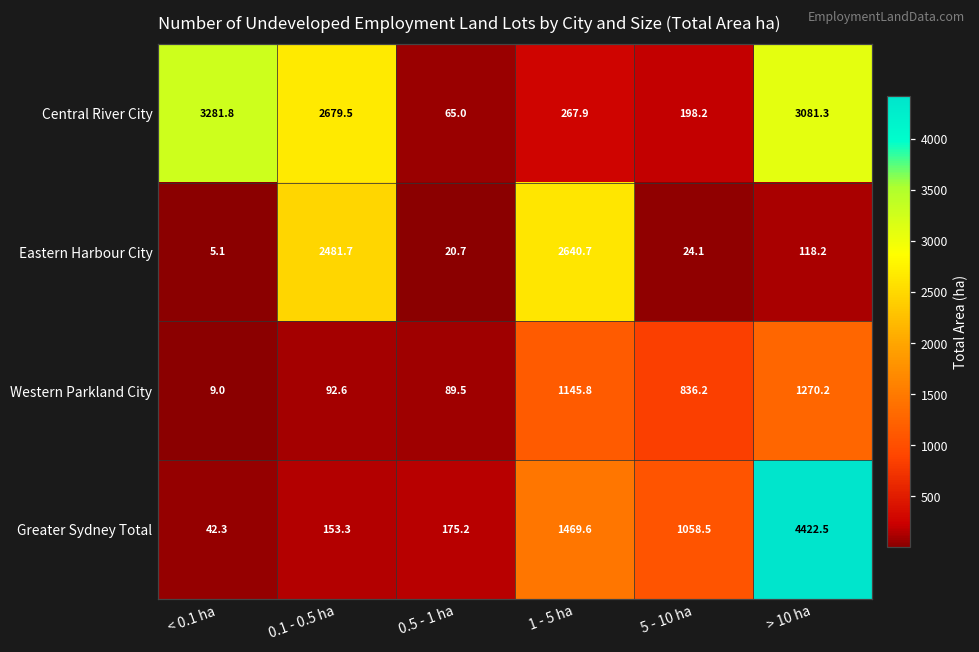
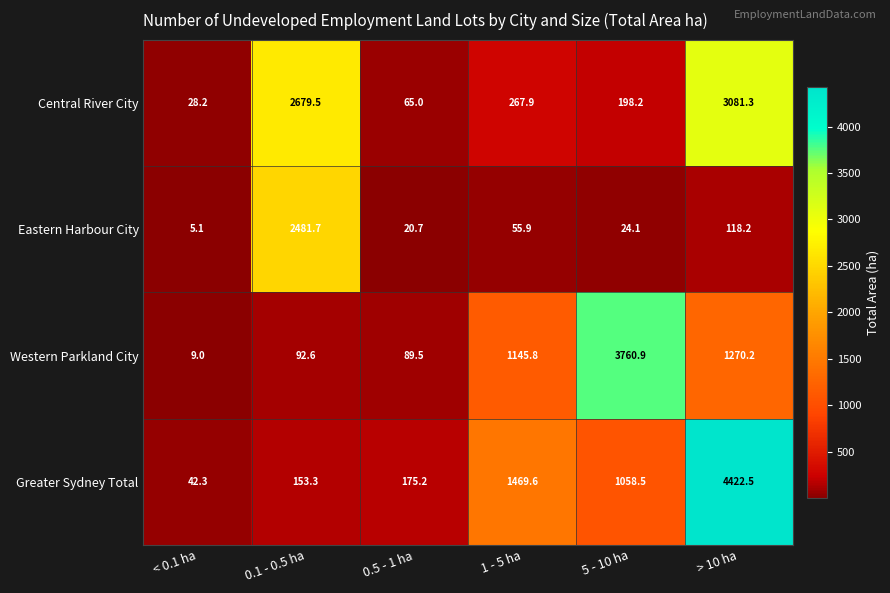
Central River City, < 0.1 ha: 3281.8 -> 28.2
Eastern Harbour City, 1 - 5 ha: 2640.7 -> 55.9
Western Parkland City, 5 - 10 ha: 836.2 -> 3760.9
